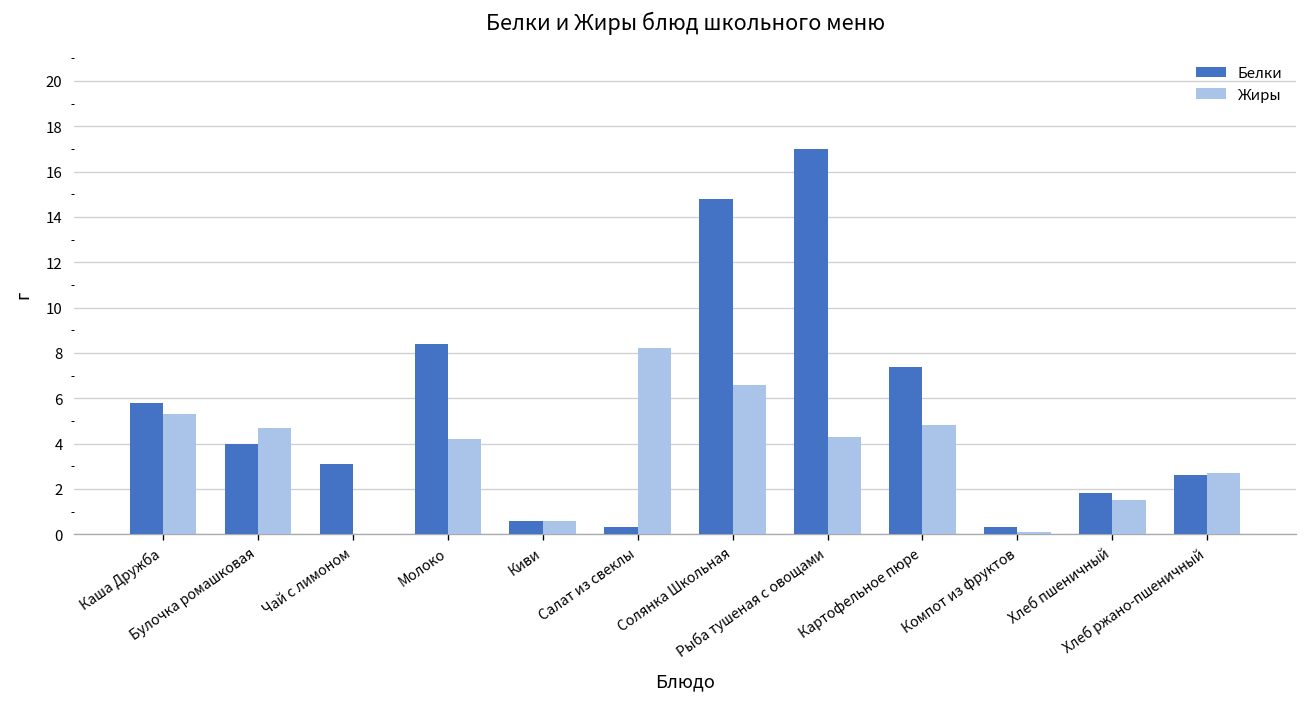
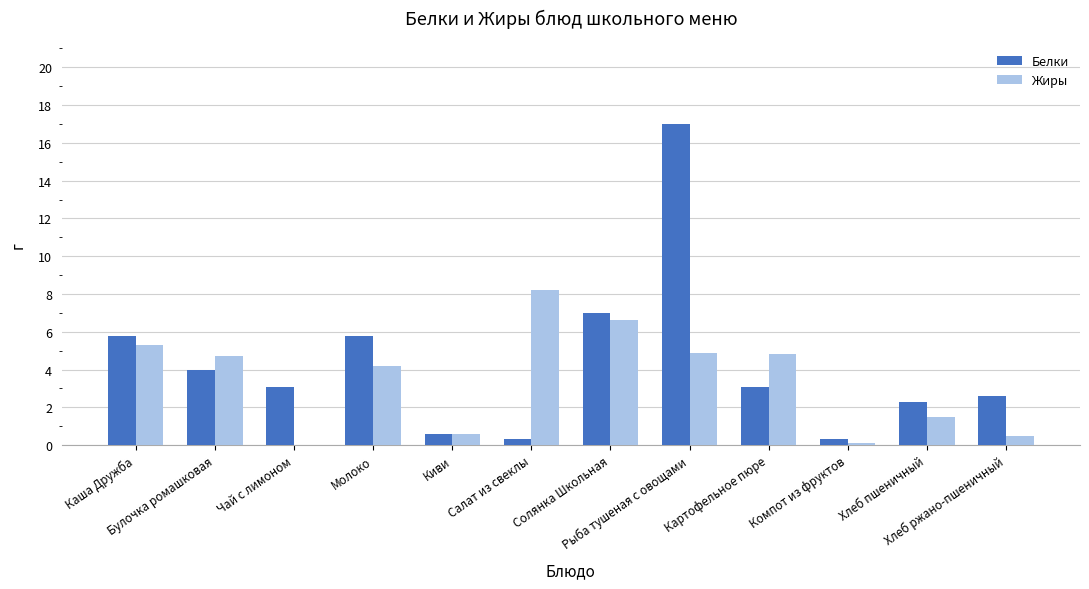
Белки, Молоко: 8.4 -> 5.8
Белки, Солянка Школьная: 14.8 -> 7.0
Жиры, Рыба тушеная с овощами: 4.3 -> 4.9
Белки, Картофельное пюре: 7.4 -> 3.1
Белки, Хлеб пшеничный: 1.8 -> 2.3
Жиры, Хлеб ржано-пшеничный: 2.7 -> 0.5
